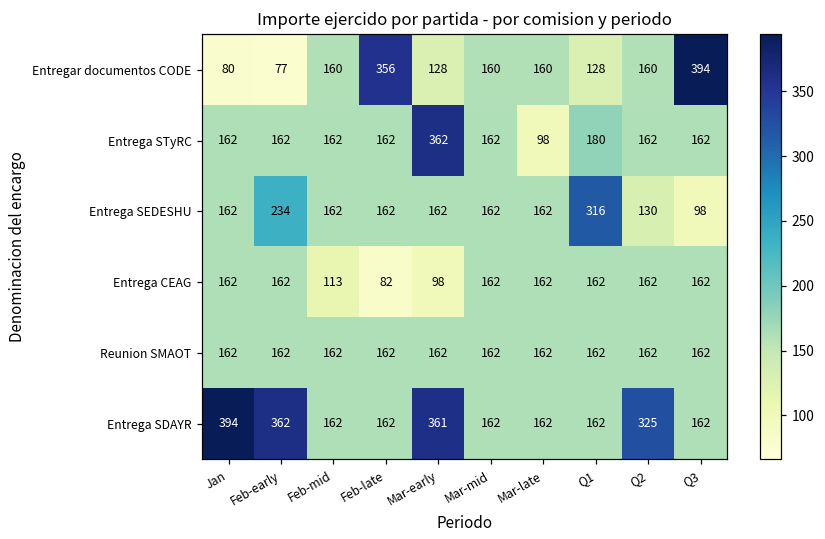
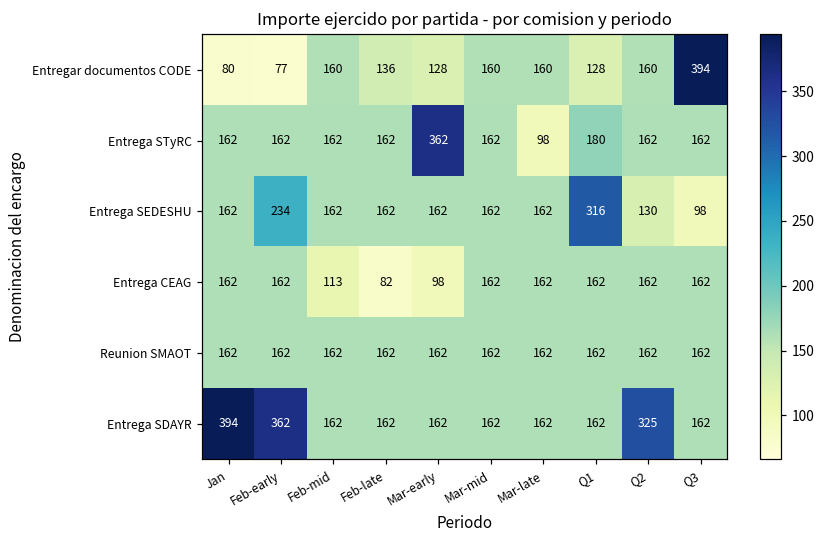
Entregar documentos CODE, Feb-late: 356 -> 136
Entrega SDAYR, Mar-early: 361 -> 162
